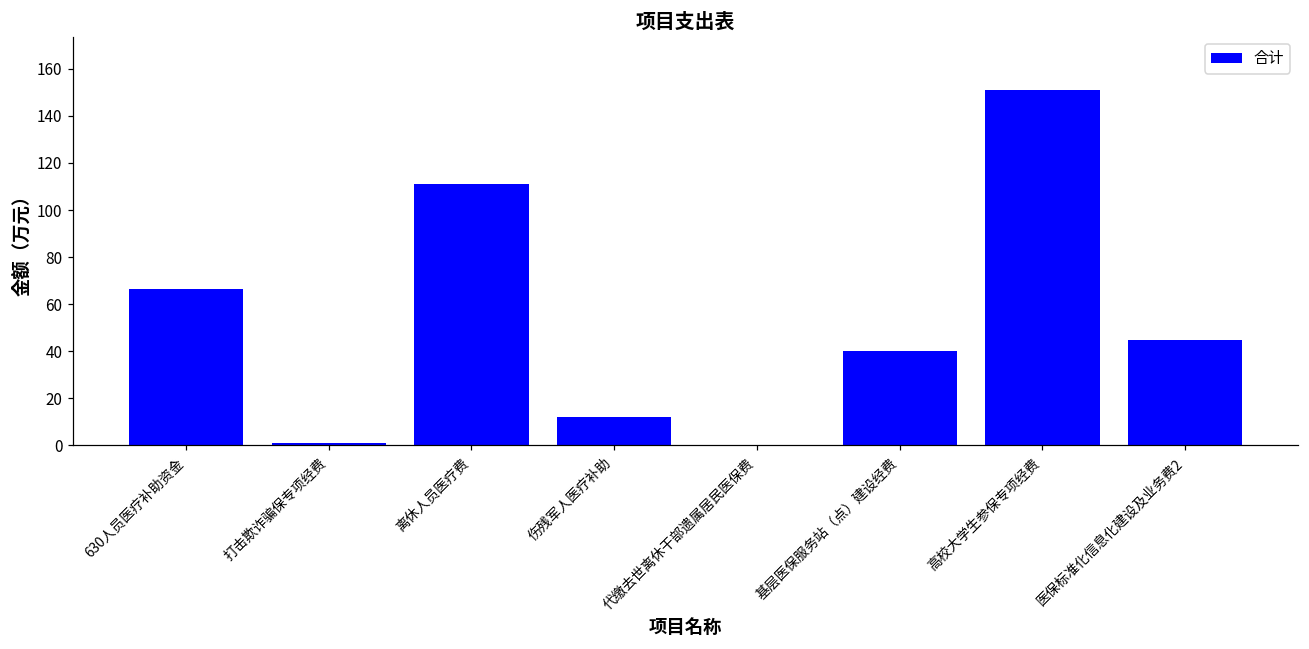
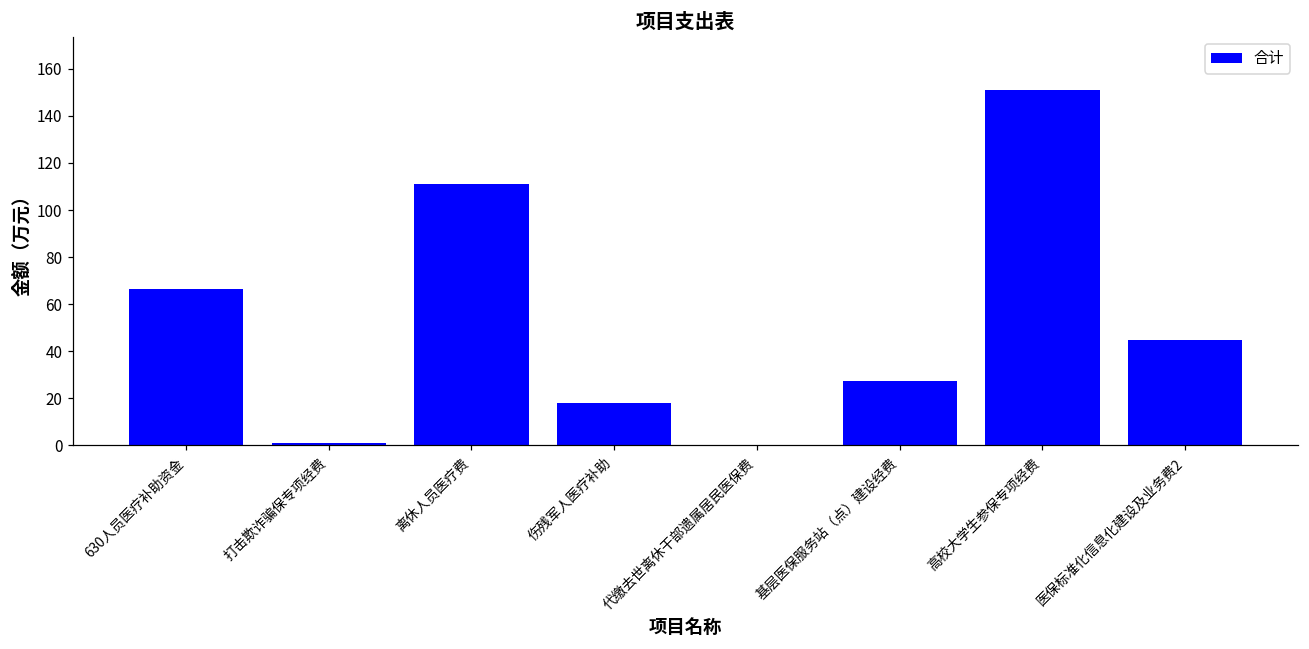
伤残军人医疗补助: 12 -> 18
基层医保服务站（点）建设经费: 40 -> 28
